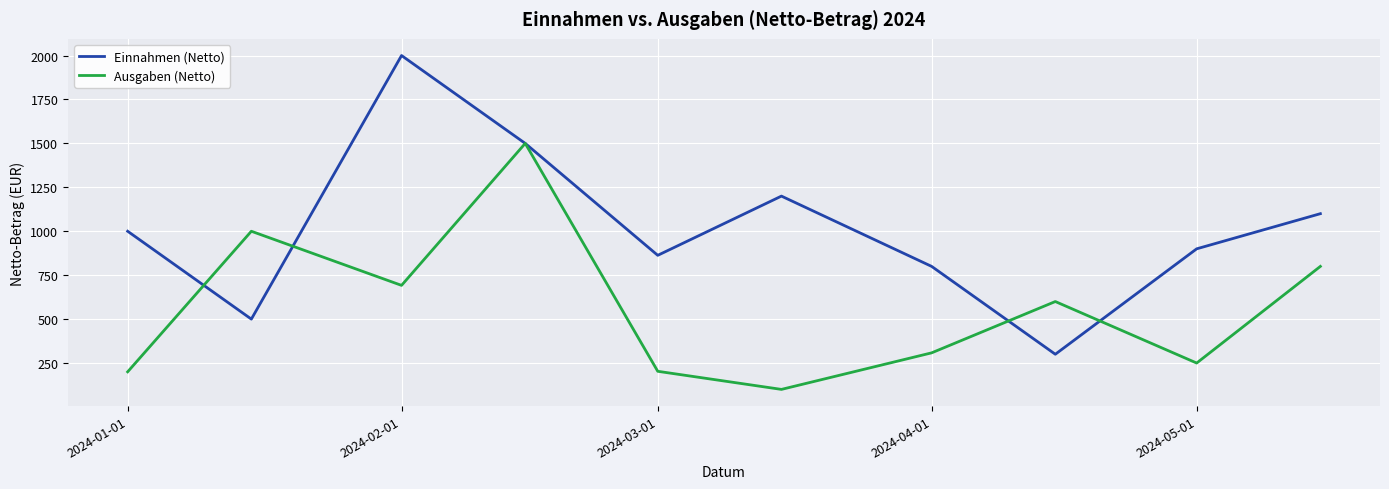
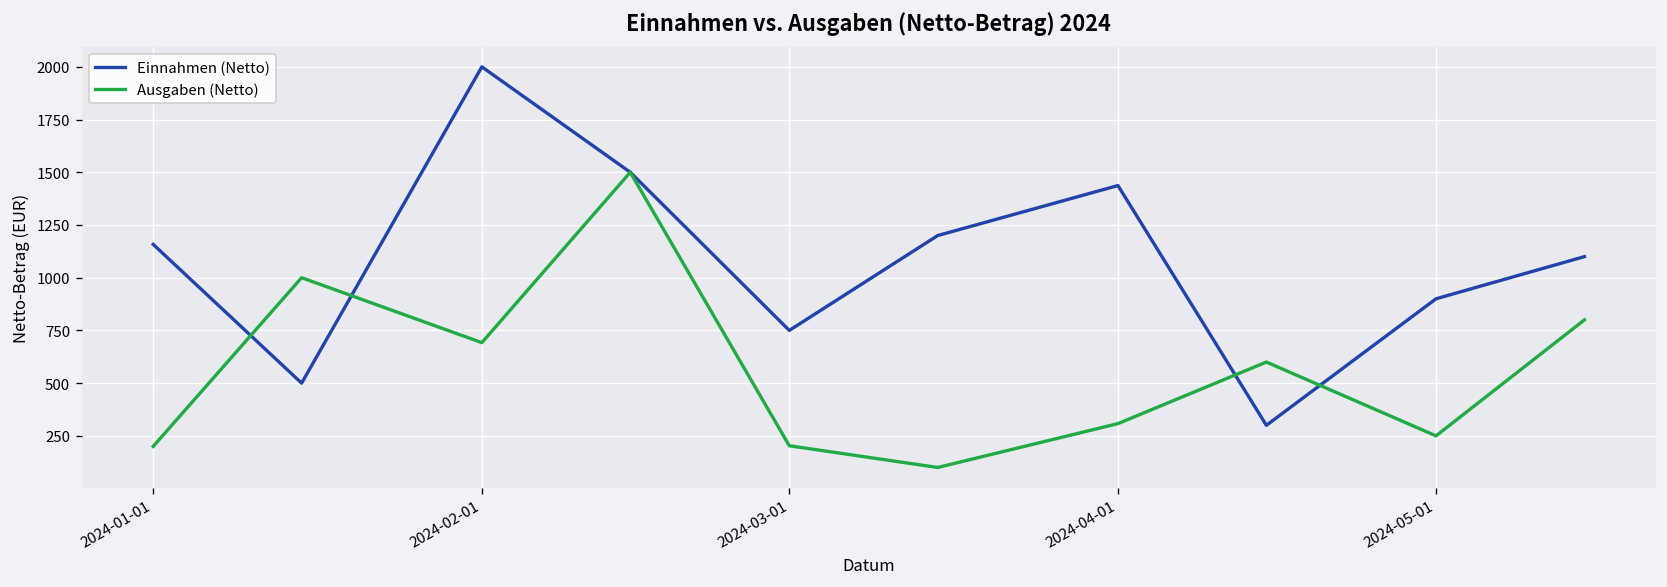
Einnahmen (Netto), 2024-01-01: 1000 -> 1160
Einnahmen (Netto), 2024-03-01: 860 -> 750
Einnahmen (Netto), 2024-04-01: 800 -> 1440
